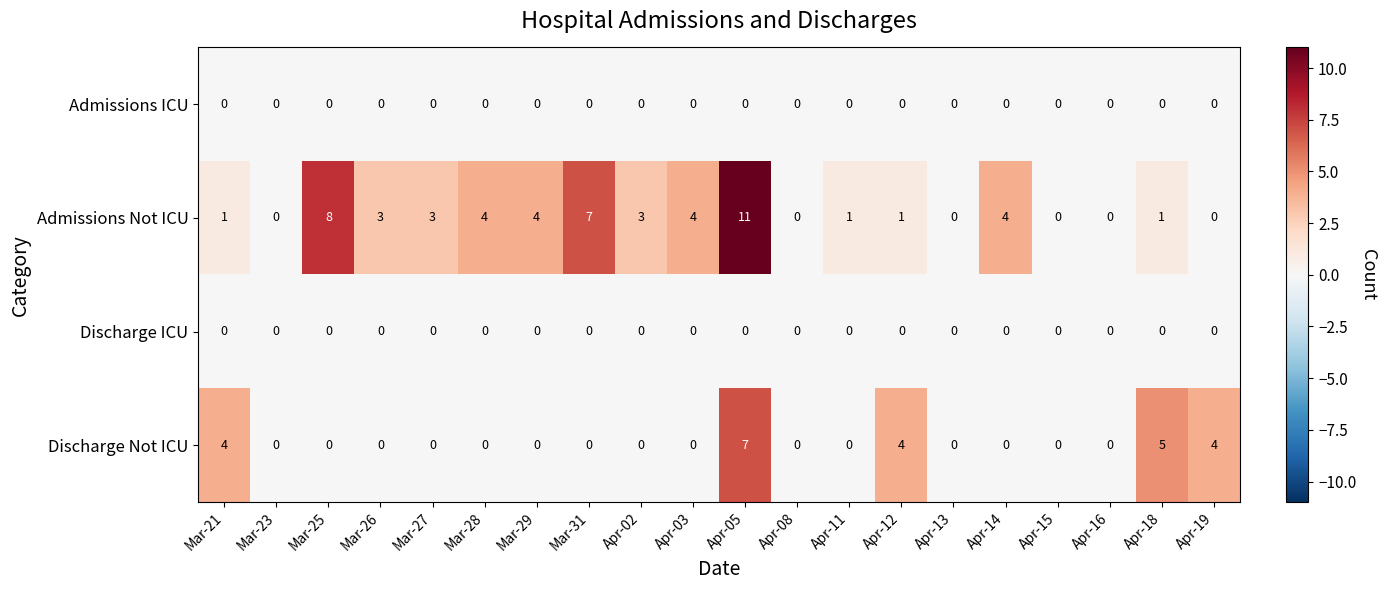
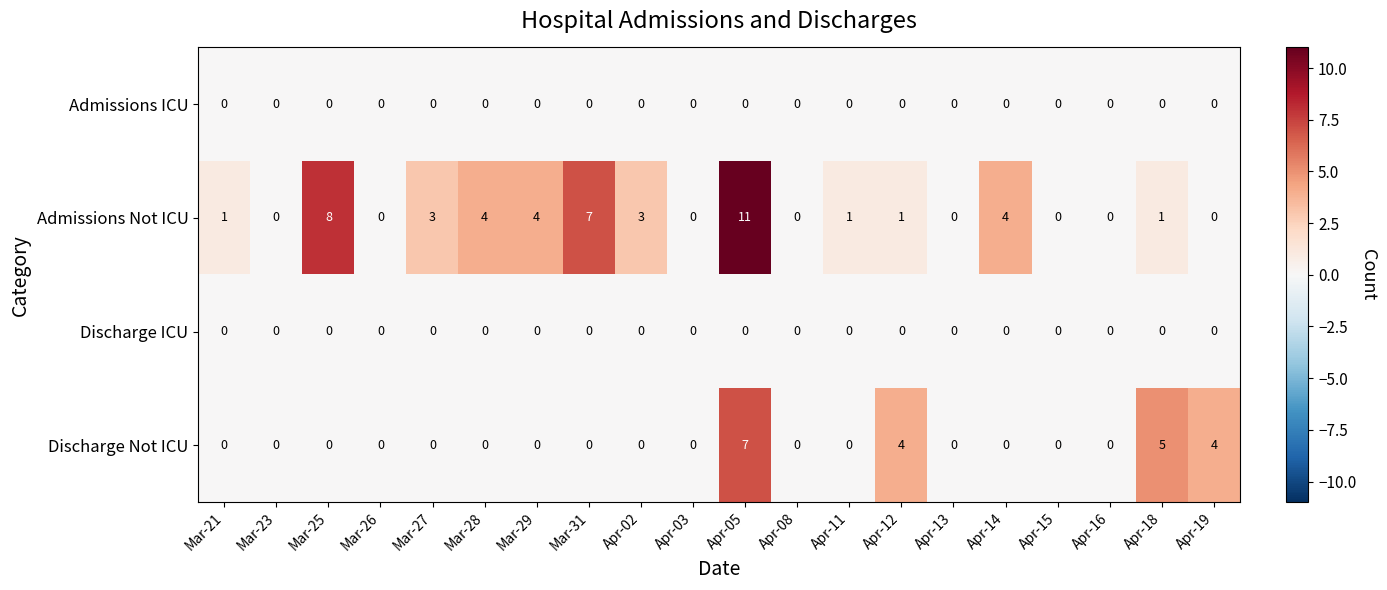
Admissions Not ICU, Mar-26: 3 -> 0
Admissions Not ICU, Apr-03: 4 -> 0
Discharge Not ICU, Mar-21: 4 -> 0
